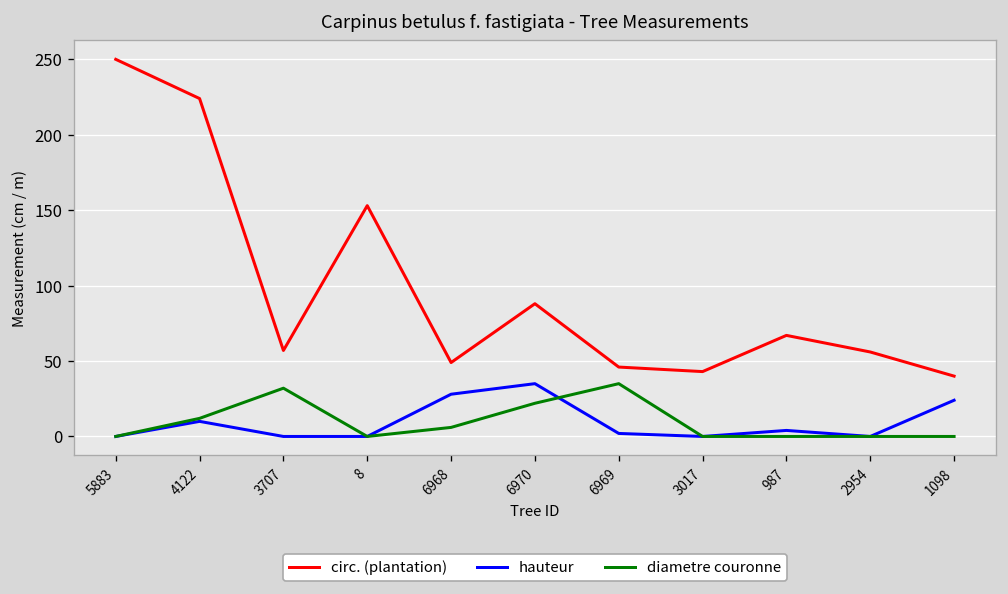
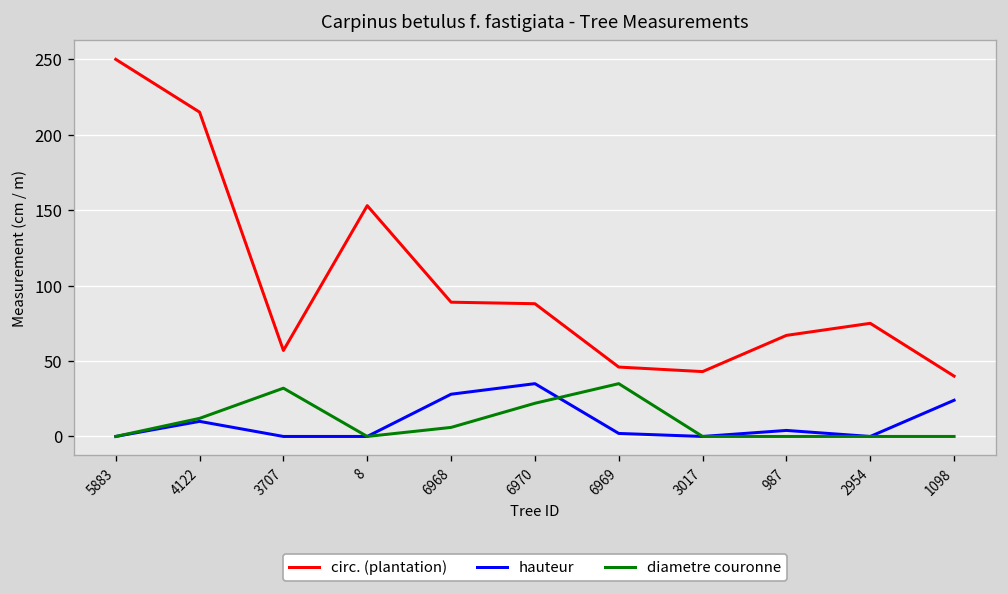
circ. (plantation), 4122: 224 -> 215
circ. (plantation), 6968: 49 -> 89
circ. (plantation), 2954: 56 -> 75
